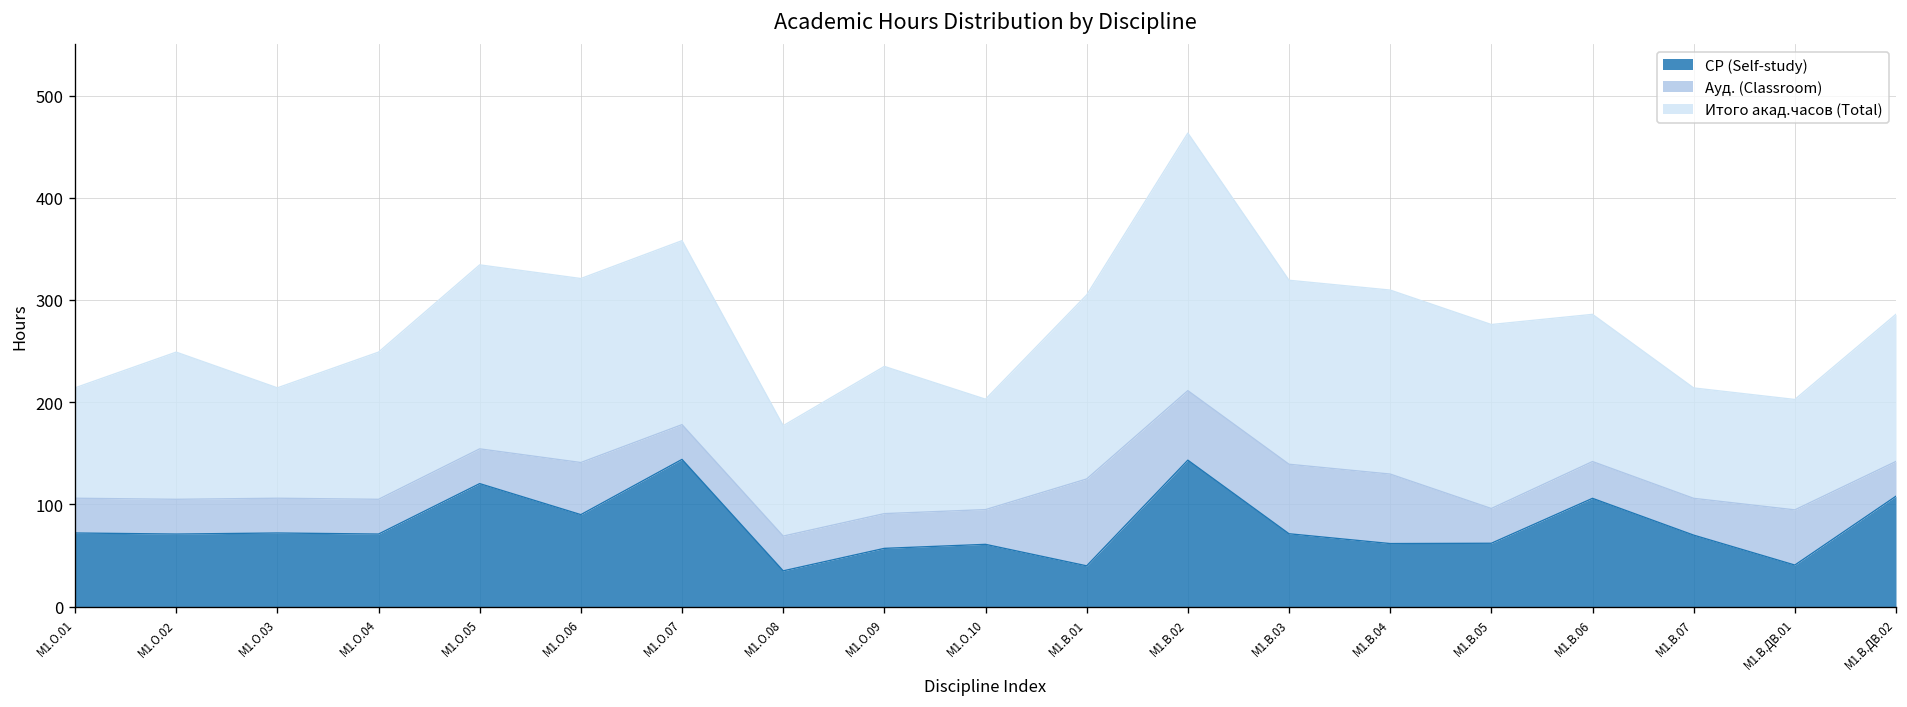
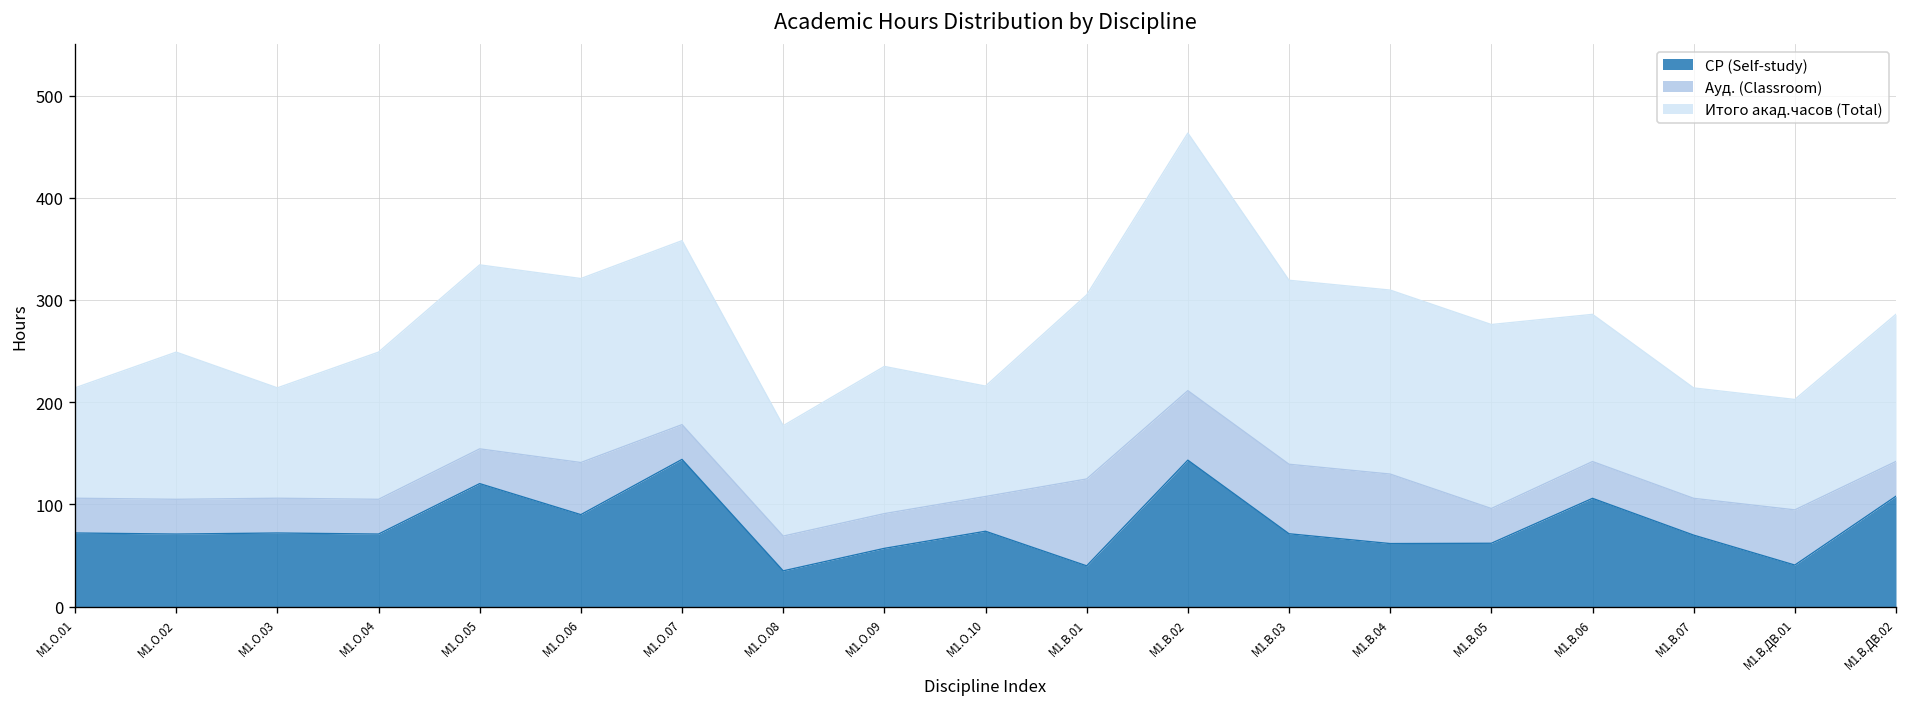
СР (Self-study), М1.О.10: 60 -> 70
